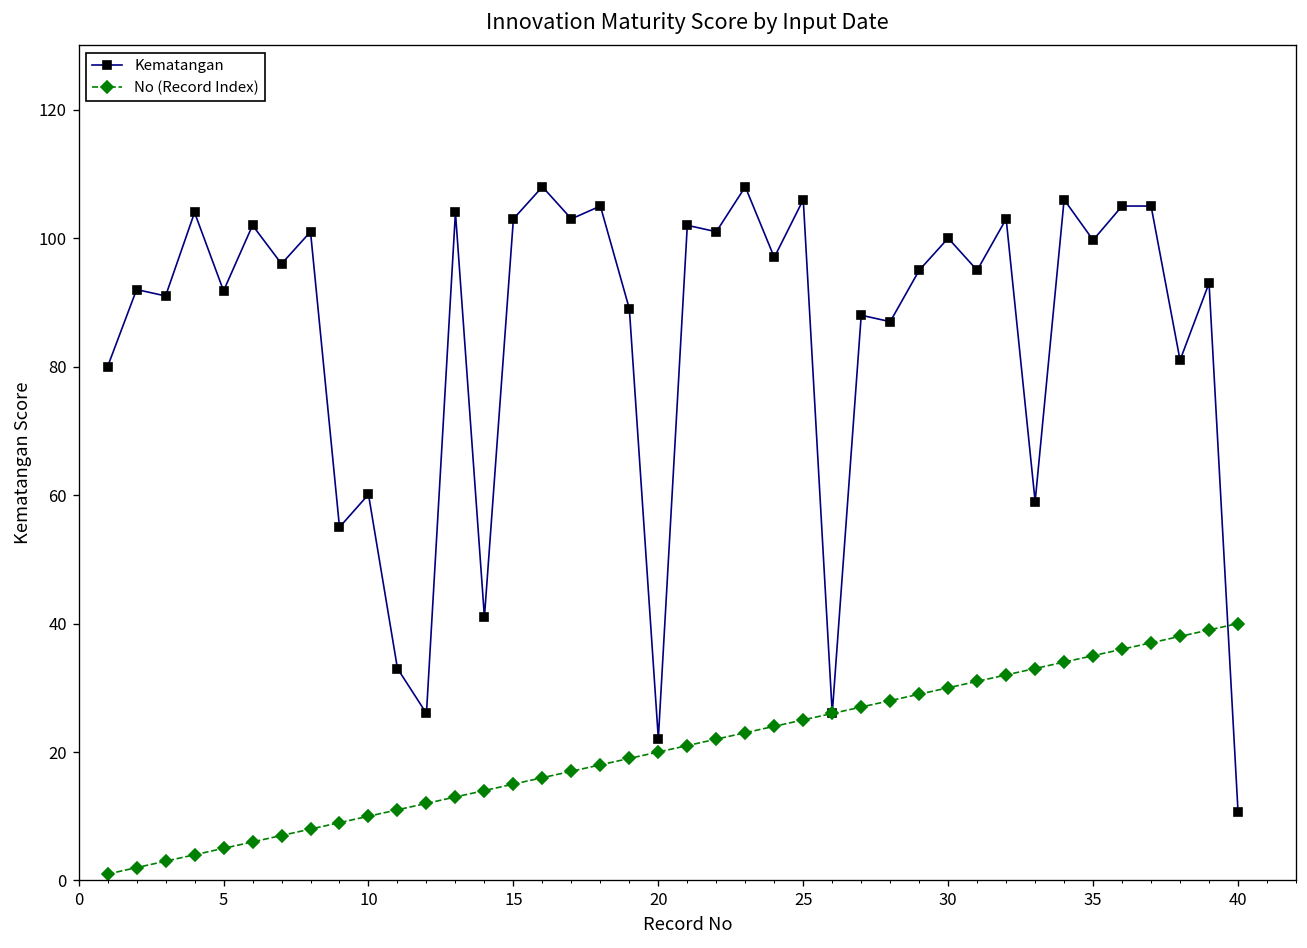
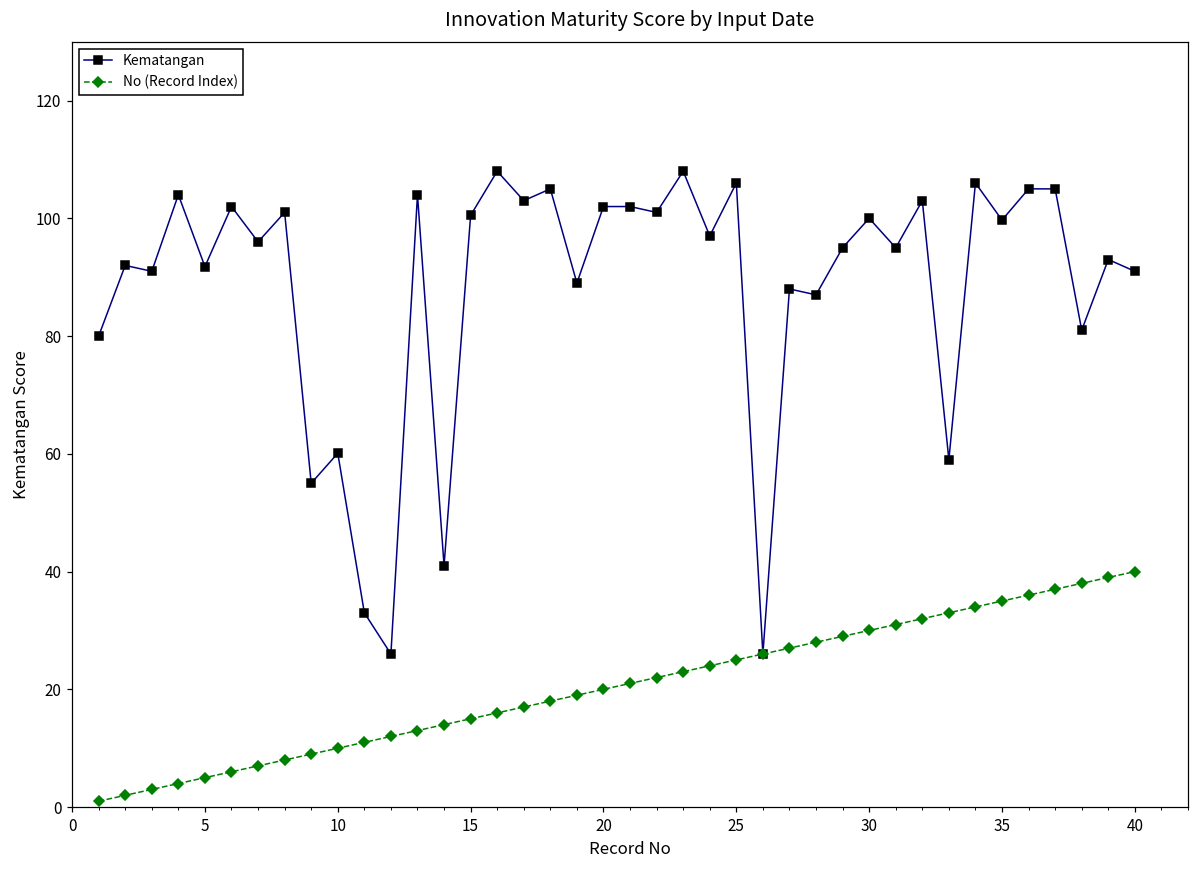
Kematangan, 15: 103 -> 101
Kematangan, 20: 22 -> 102
Kematangan, 40: 11 -> 91
